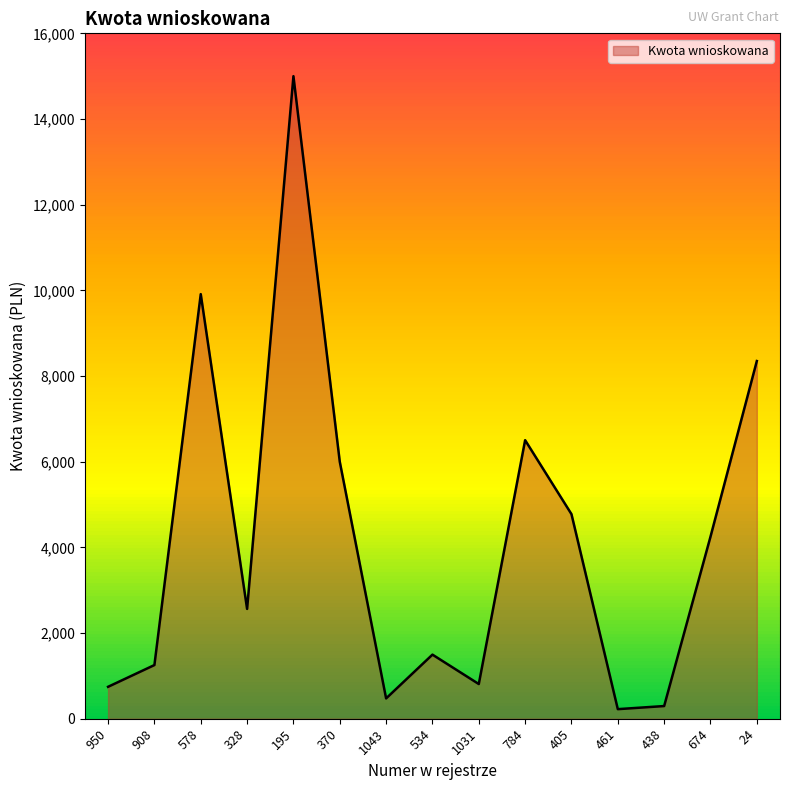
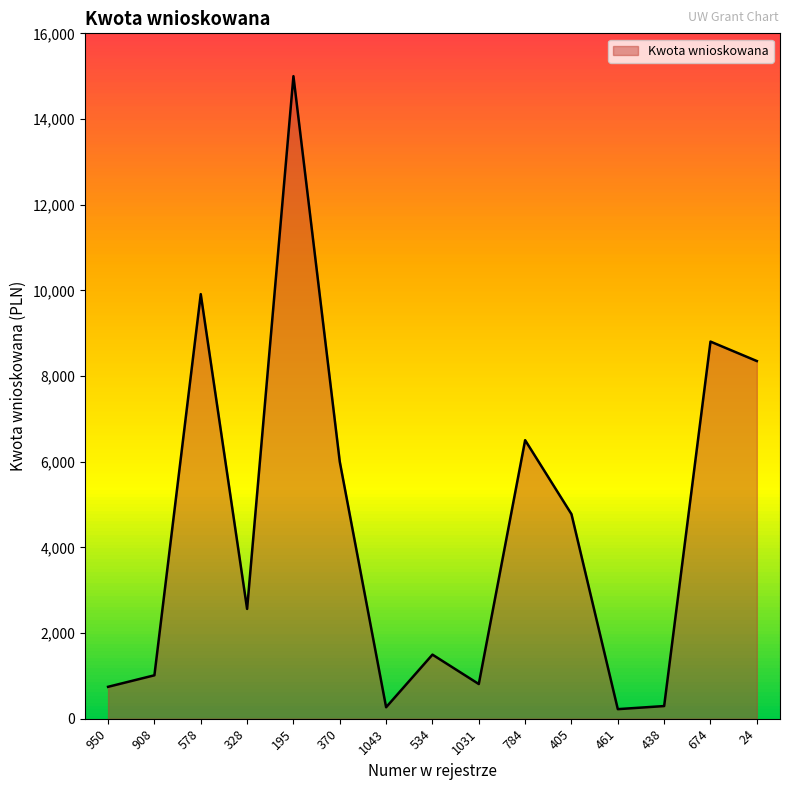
908: 1,300 -> 1,000
1043: 500 -> 300
674: 4,200 -> 8,800
